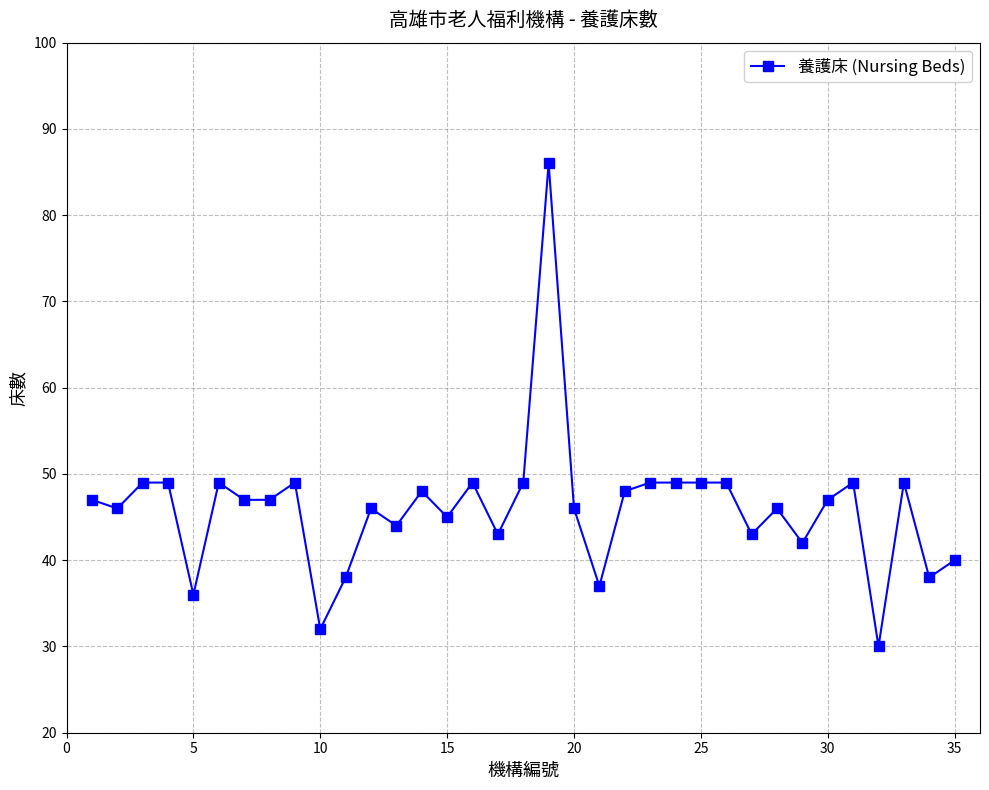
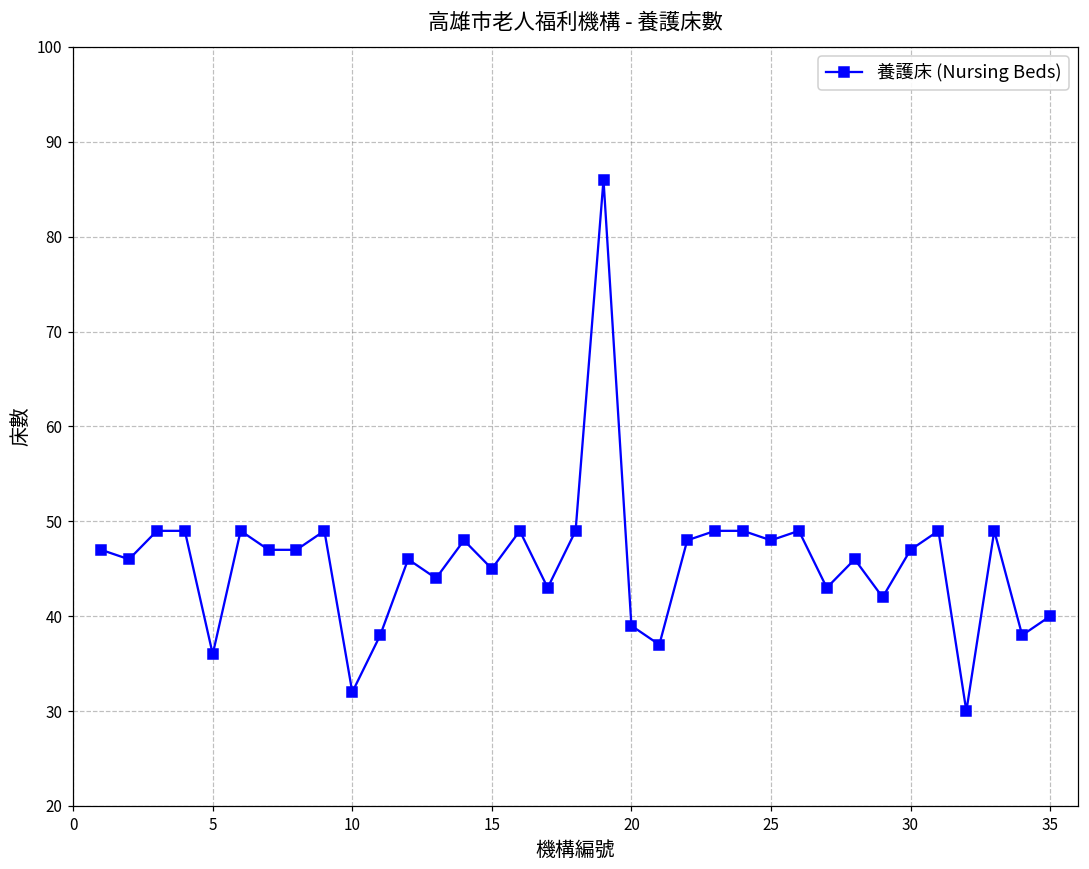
20: 46 -> 39
25: 49 -> 48
